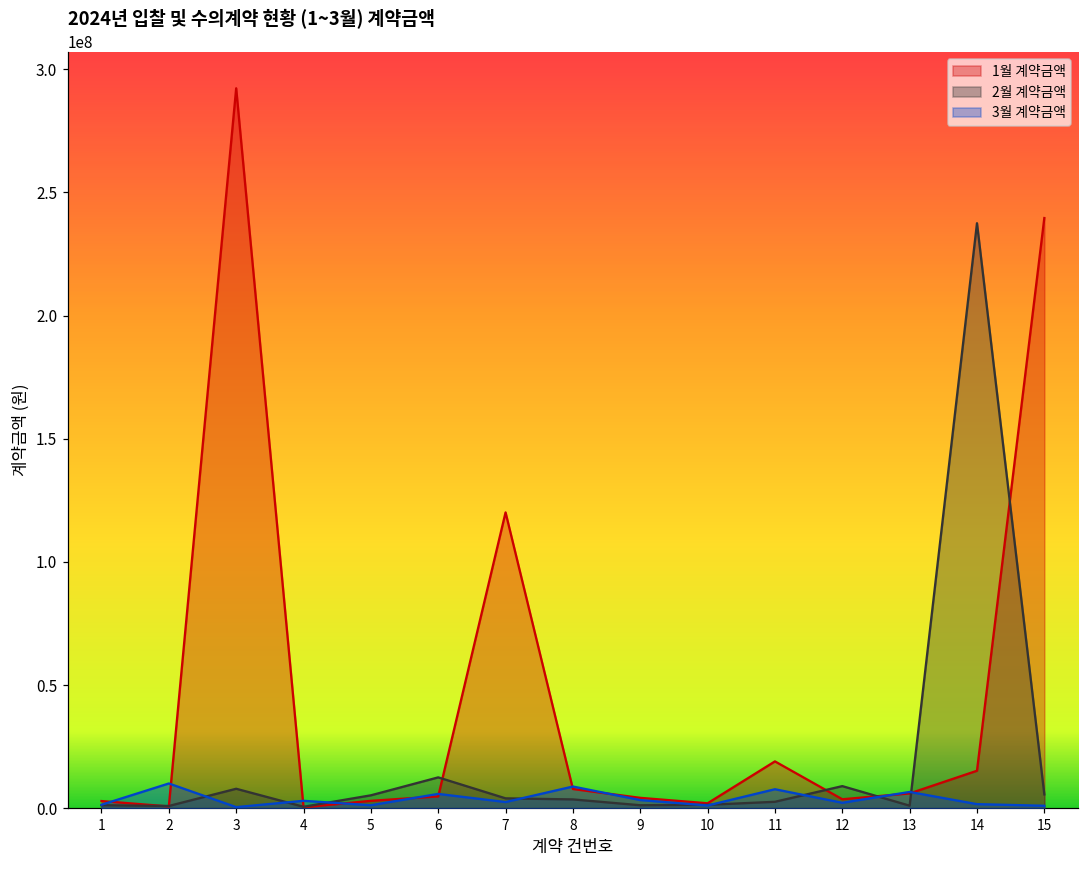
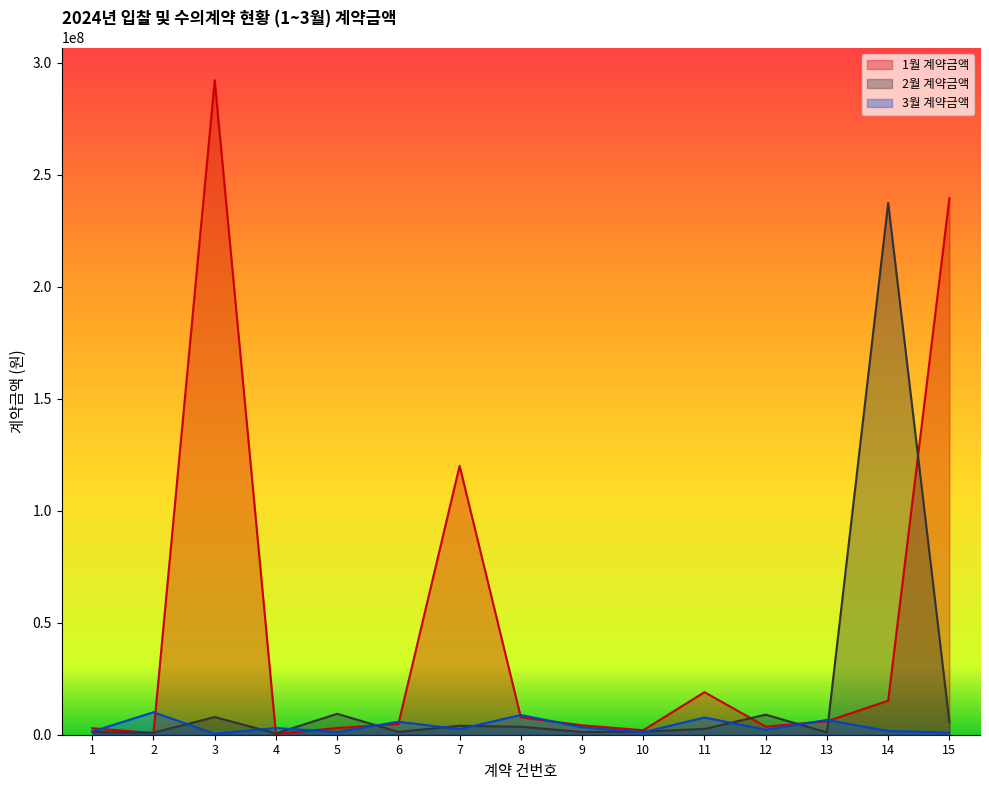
2월 계약금액, 5: 5000000 -> 9000000
2월 계약금액, 6: 13000000 -> 1000000
